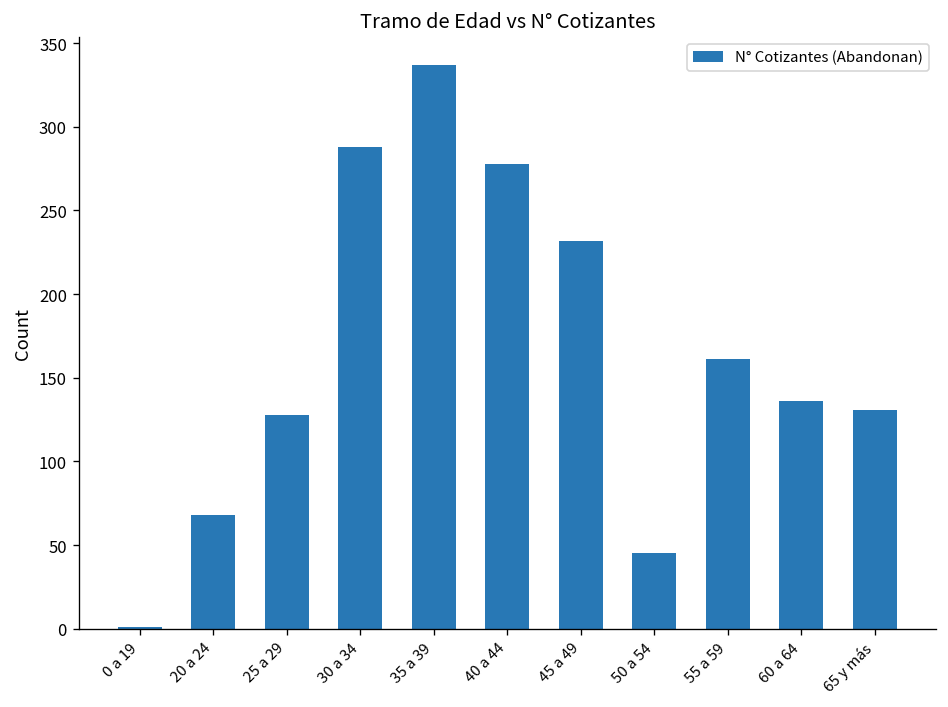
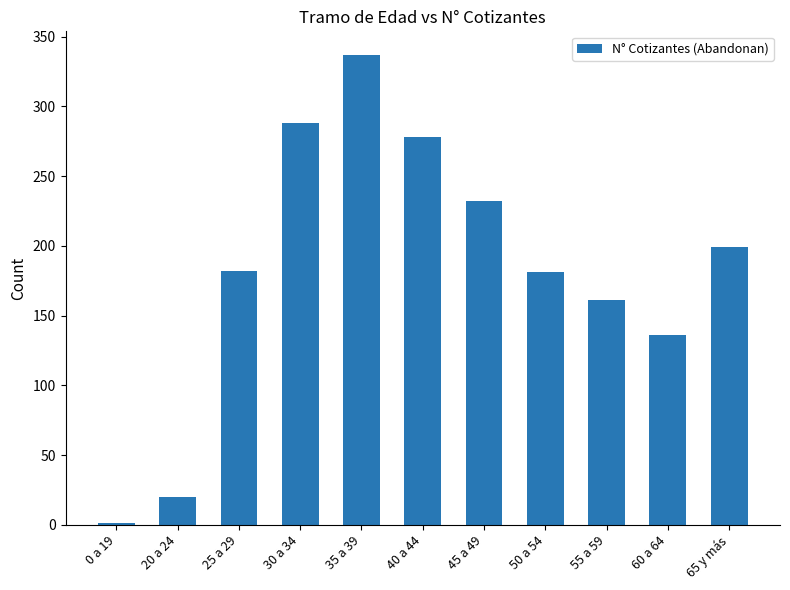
20 a 24: 68 -> 20
25 a 29: 128 -> 182
50 a 54: 45 -> 181
65 y más: 131 -> 199
